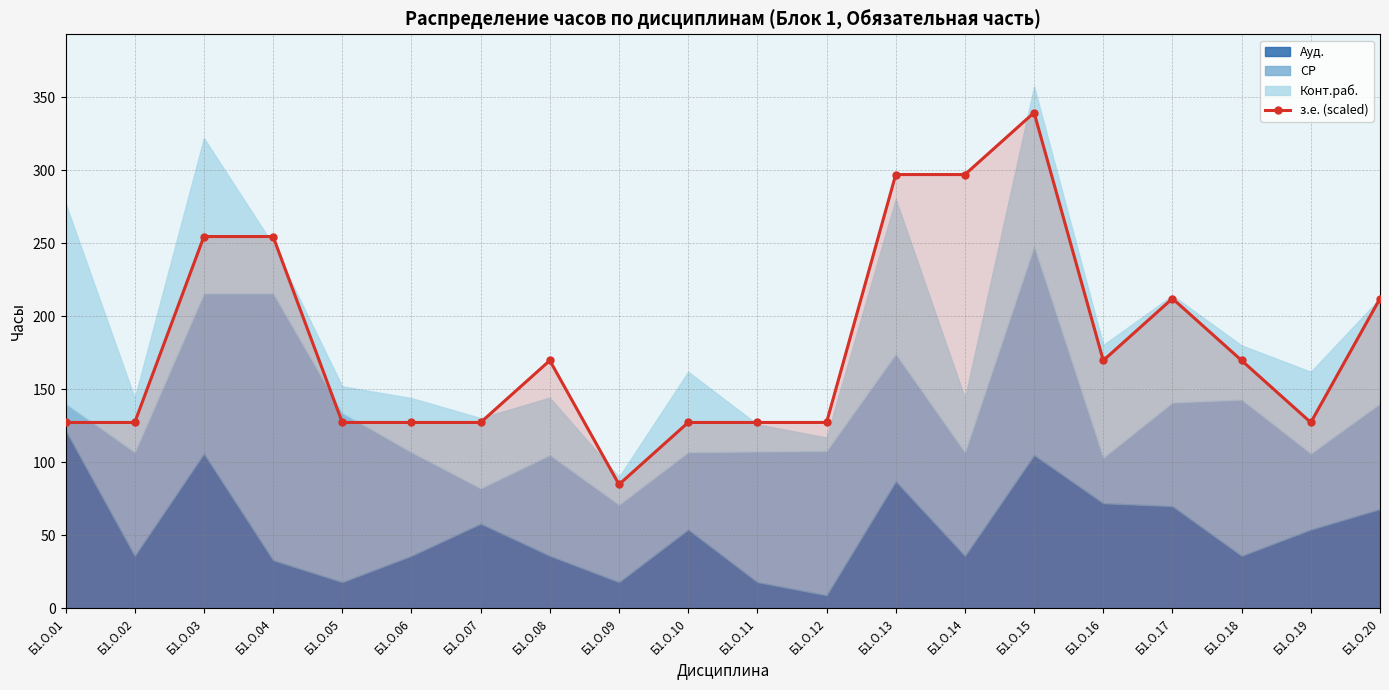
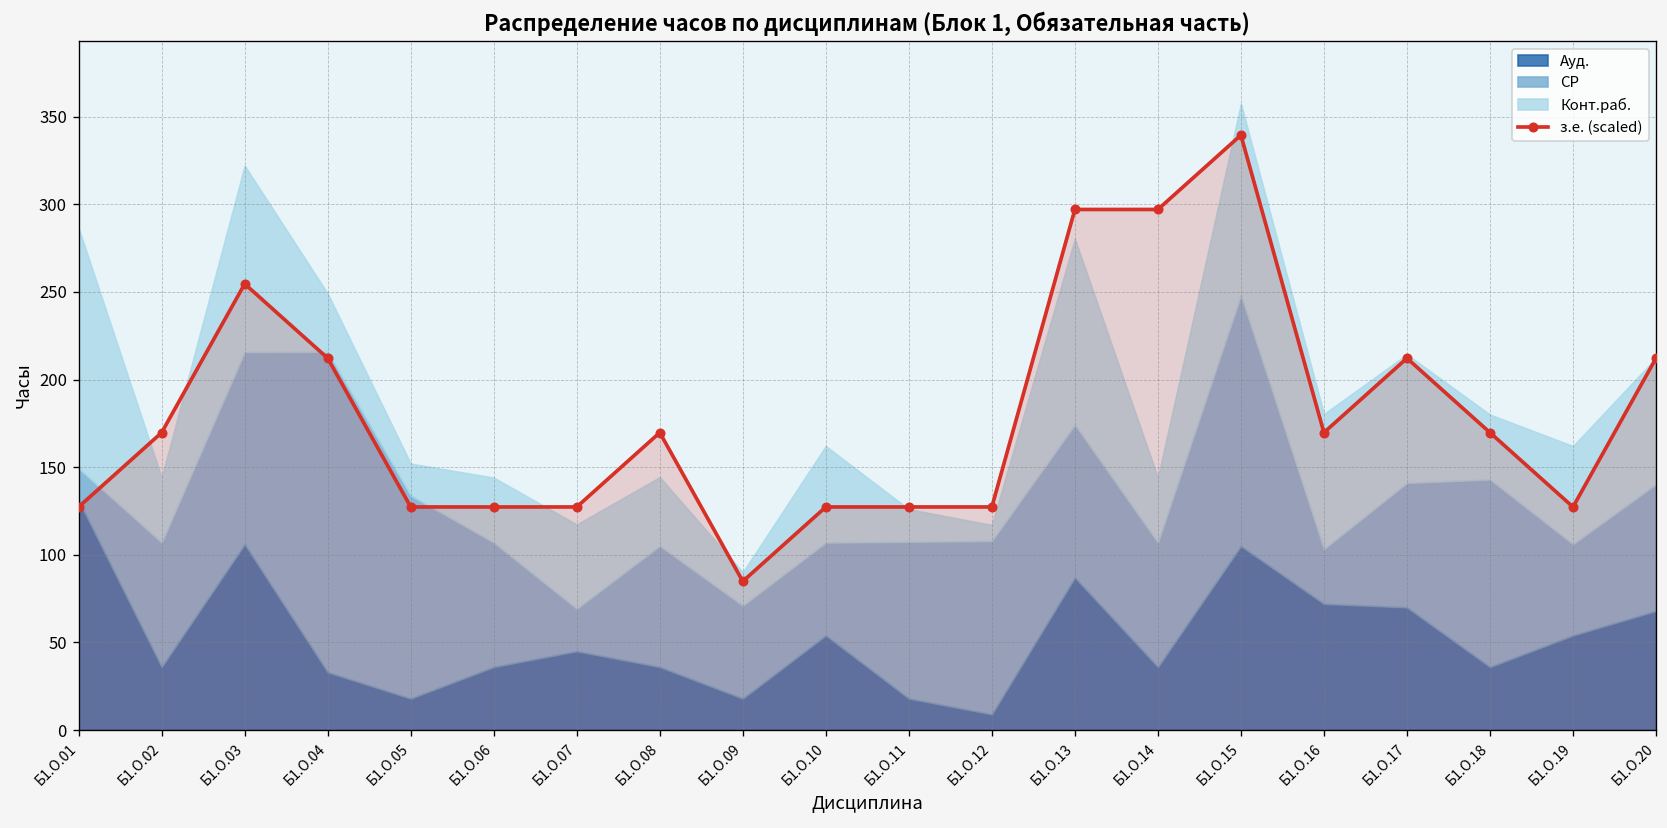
Ауд., Б1.О.01: 122 -> 131
з.е. (scaled), Б1.О.02: 127 -> 170
з.е. (scaled), Б1.О.04: 255 -> 212
Ауд., Б1.О.07: 58 -> 45
